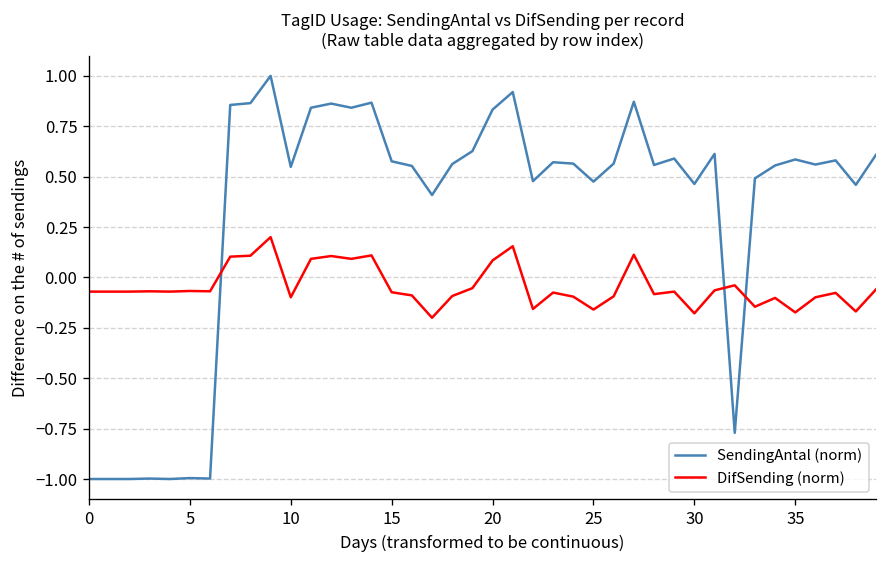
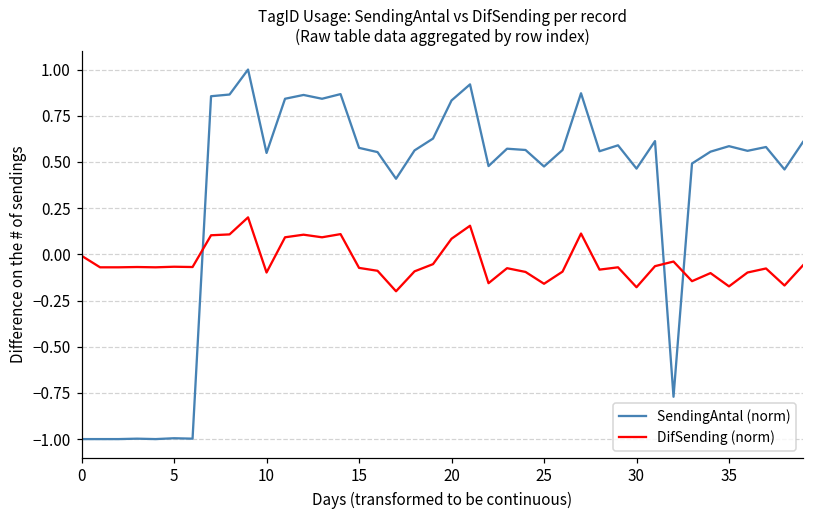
DifSending (norm), 0: -0.07 -> -0.01
